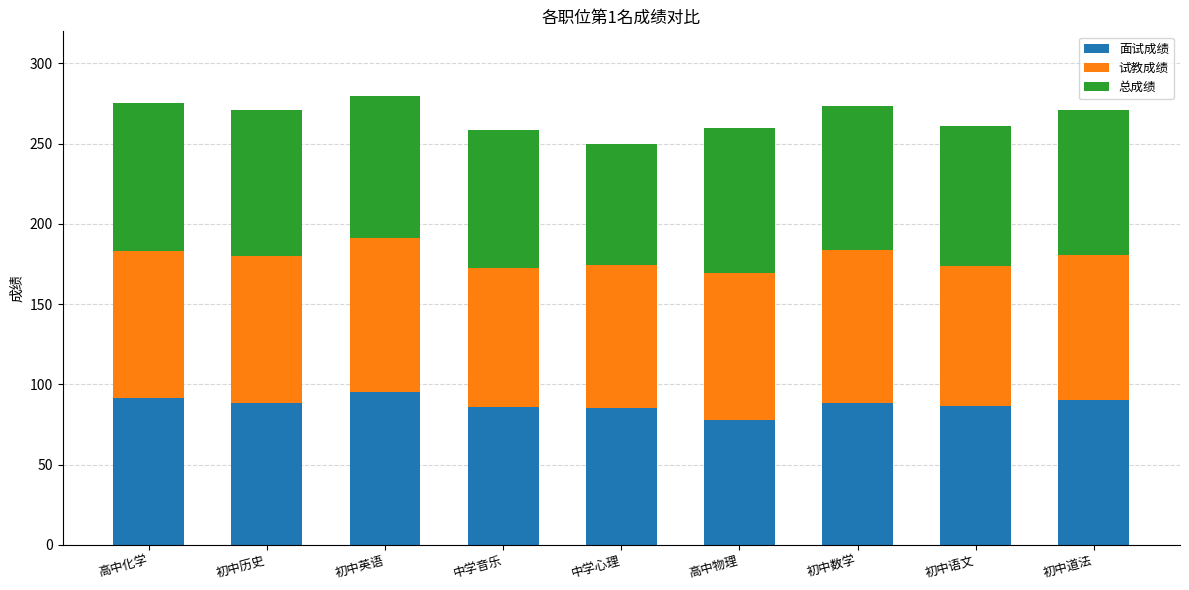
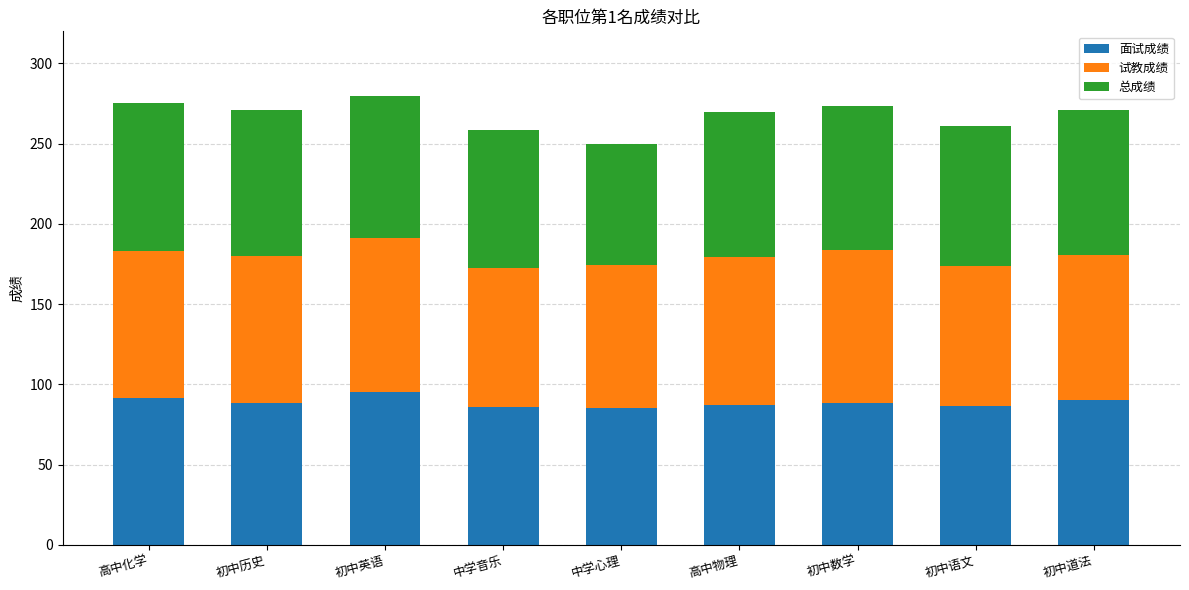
面试成绩, 高中物理: 78 -> 87
